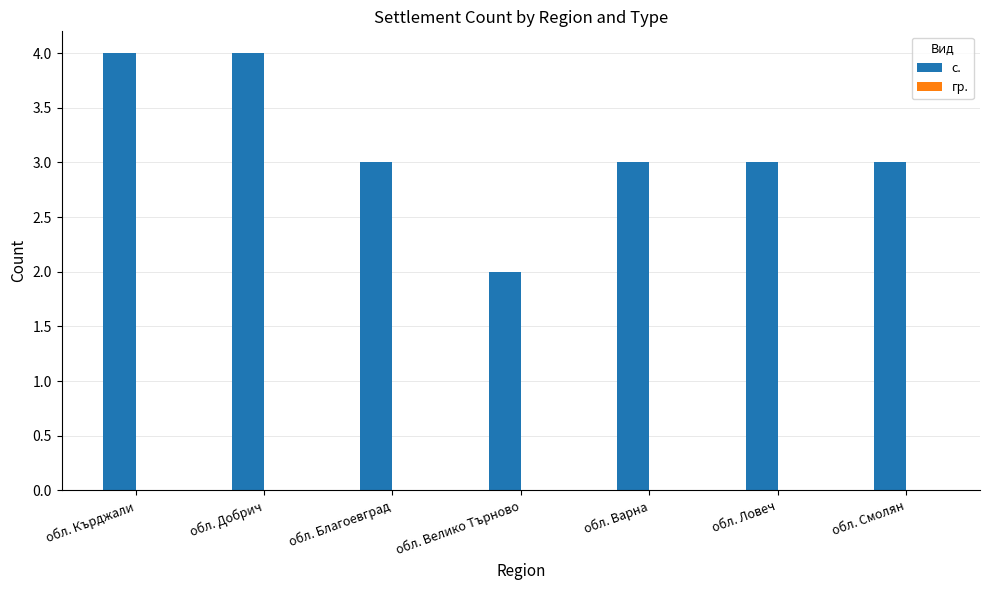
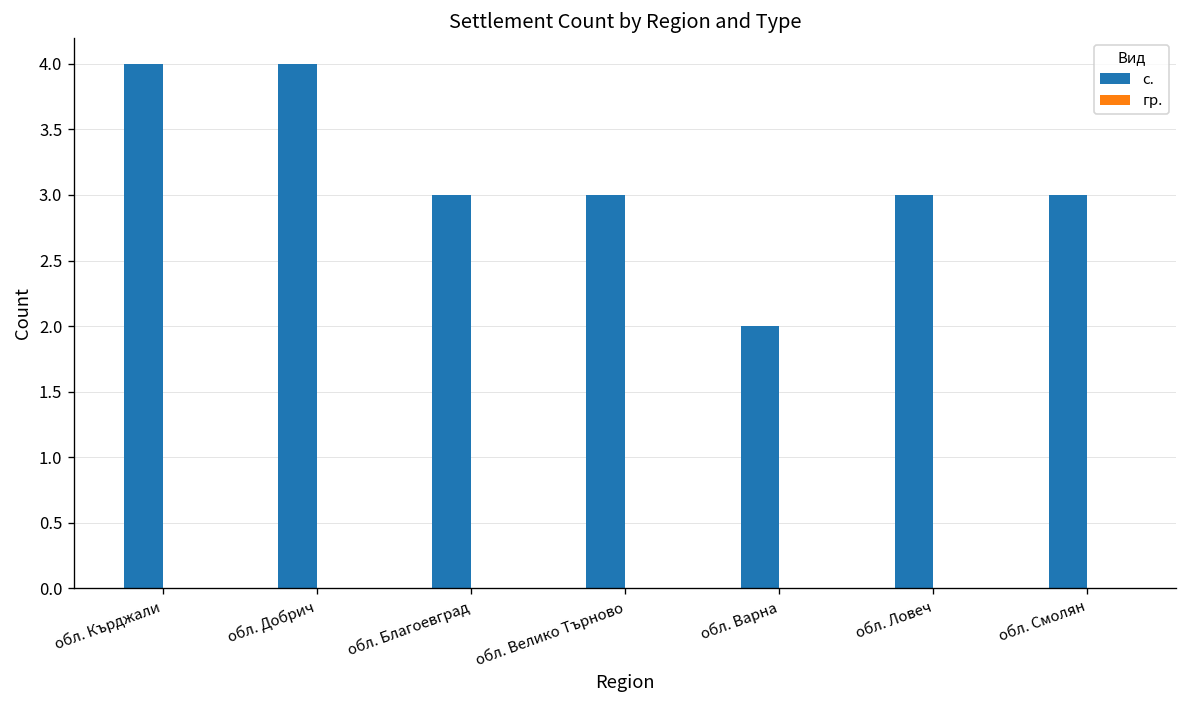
с., обл. Велико Търново: 2 -> 3
с., обл. Варна: 3 -> 2
